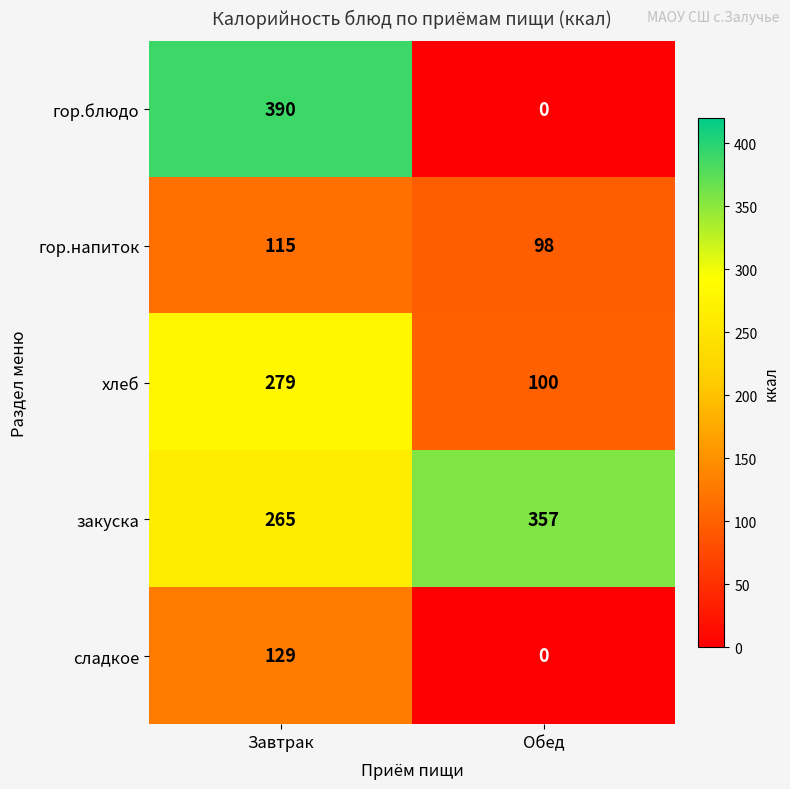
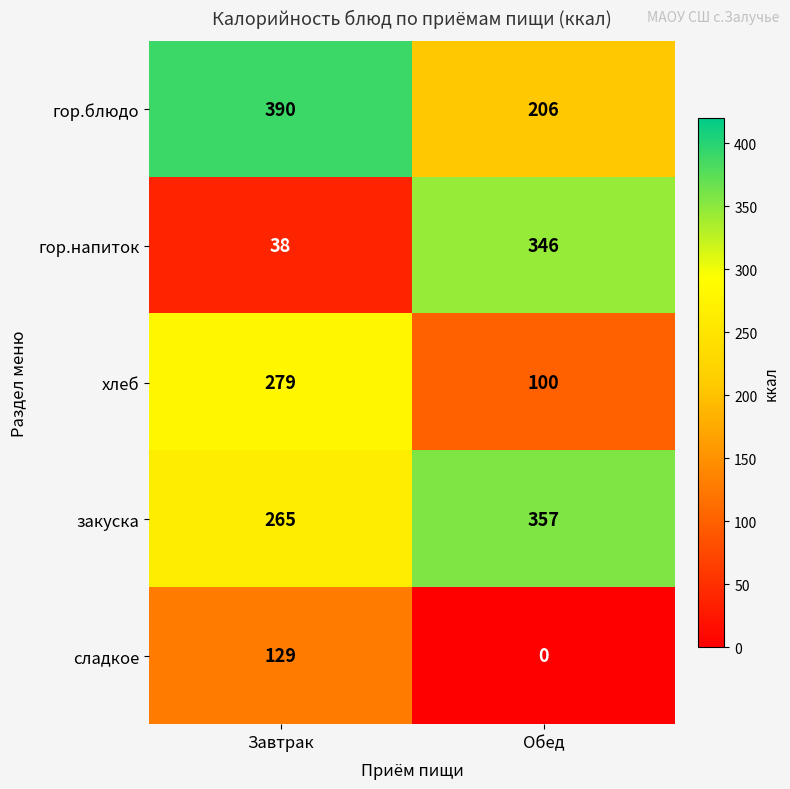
гор.блюдо, Обед: 0 -> 206
гор.напиток, Завтрак: 115 -> 38
гор.напиток, Обед: 98 -> 346
